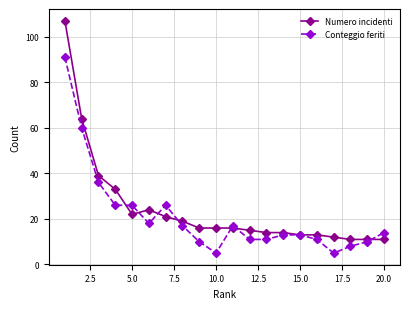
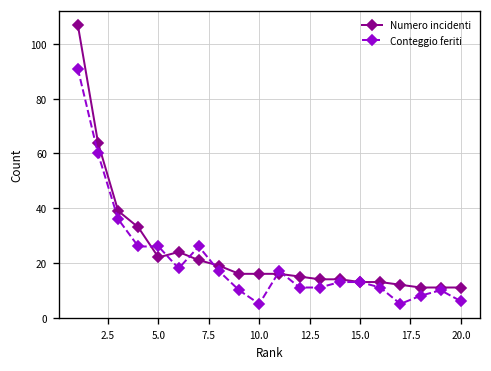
Conteggio feriti, 20.0: 14 -> 6
